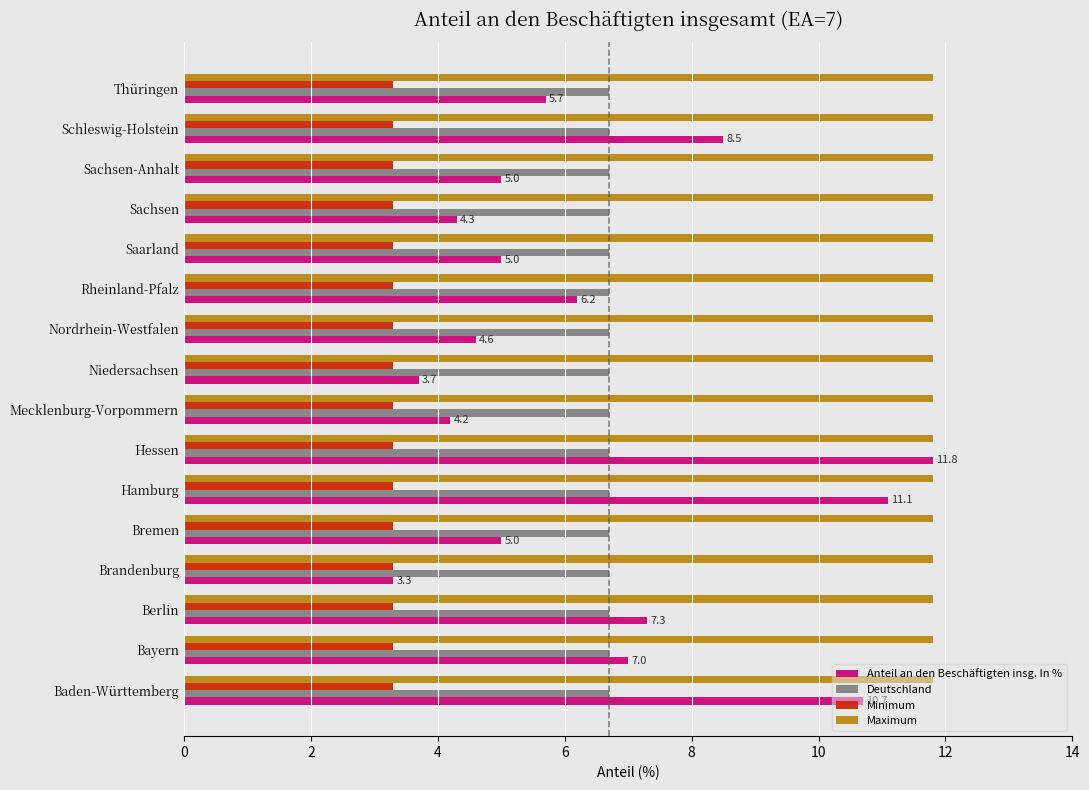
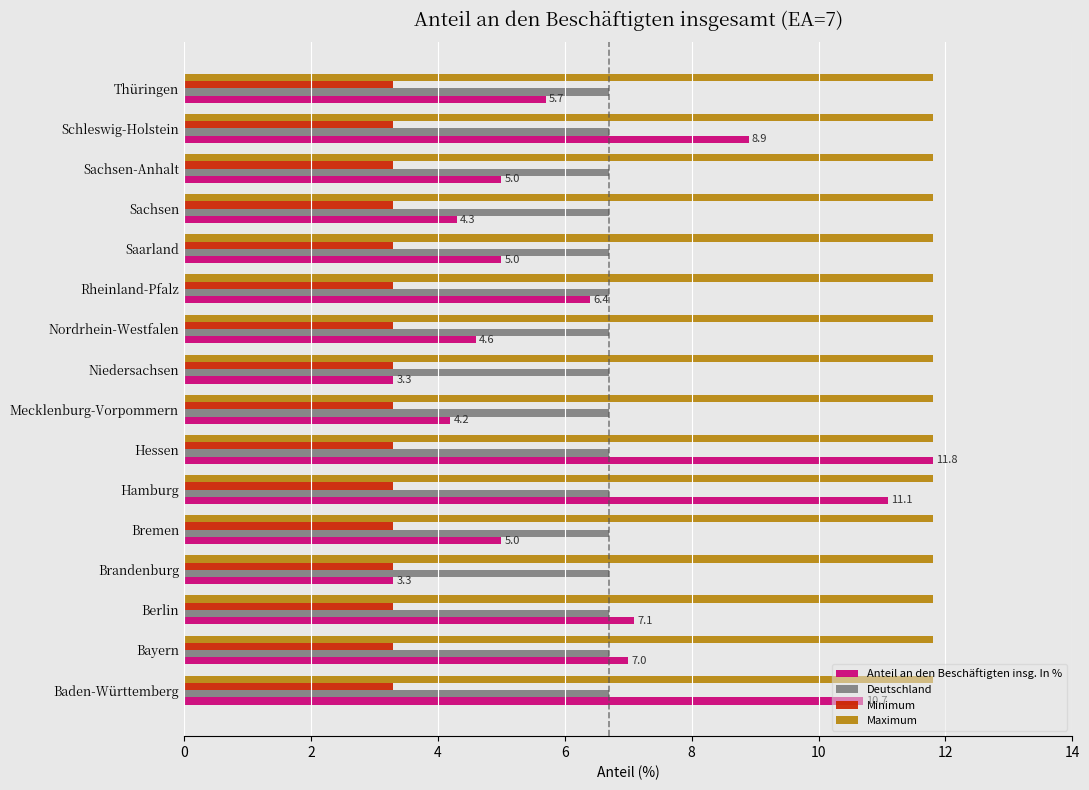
Anteil an den Beschäftigten insg. In %, Schleswig-Holstein: 8.5 -> 8.9
Anteil an den Beschäftigten insg. In %, Rheinland-Pfalz: 6.2 -> 6.4
Anteil an den Beschäftigten insg. In %, Niedersachsen: 3.7 -> 3.3
Anteil an den Beschäftigten insg. In %, Berlin: 7.3 -> 7.1
